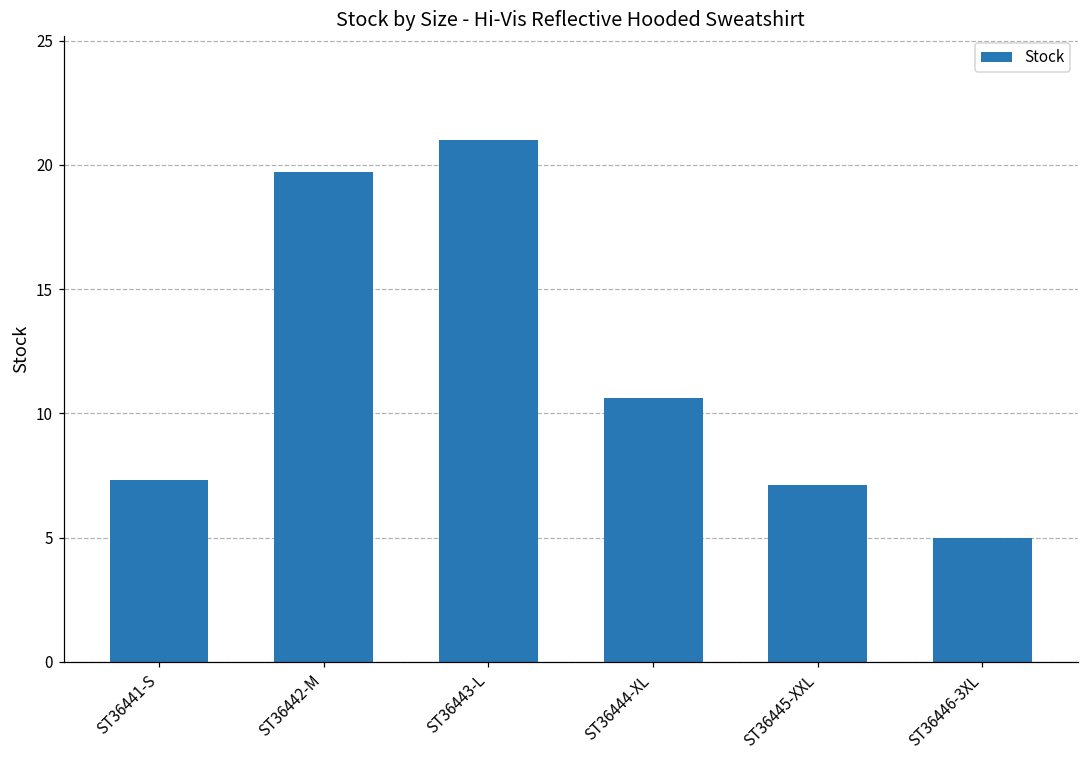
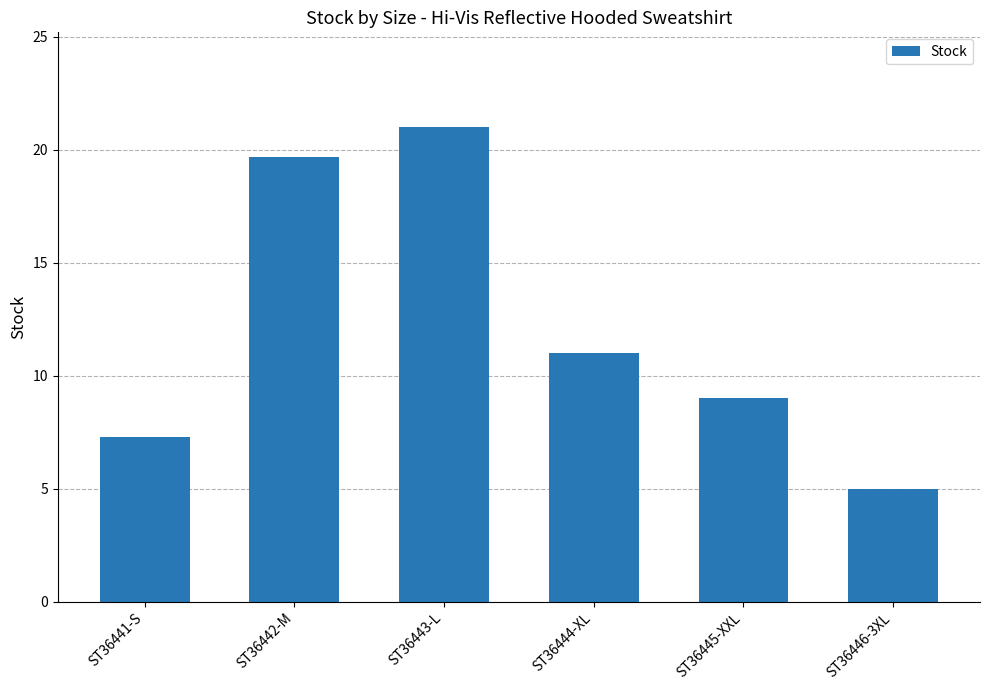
ST36444-XL: 10.6 -> 11.0
ST36445-XXL: 7.1 -> 9.0
